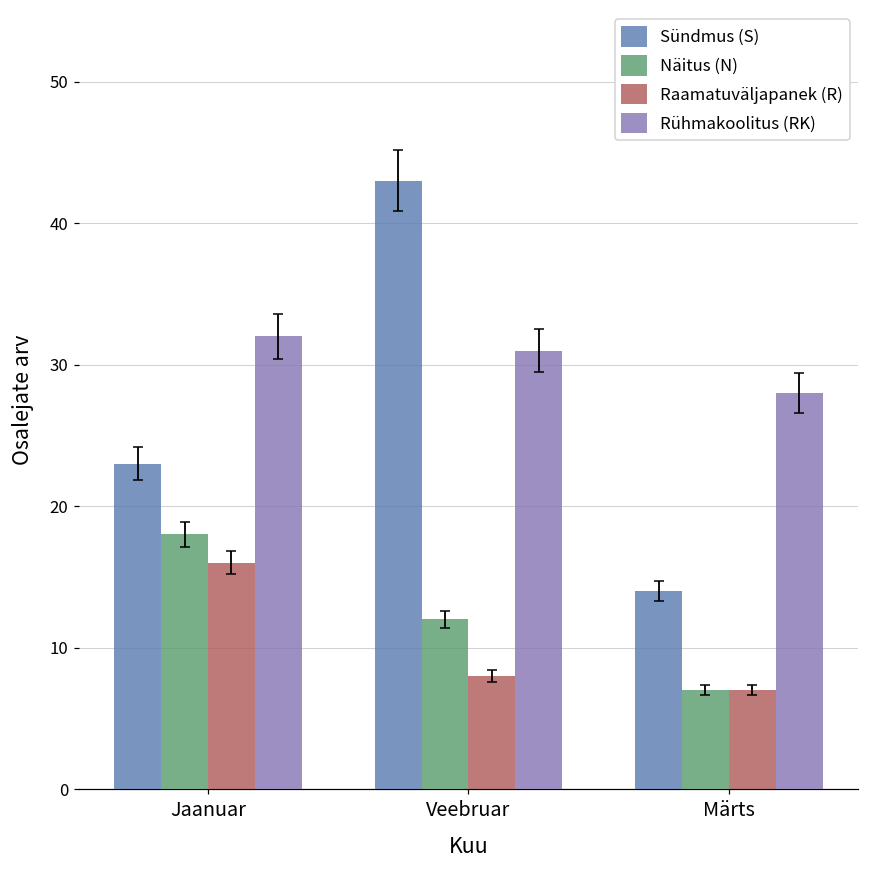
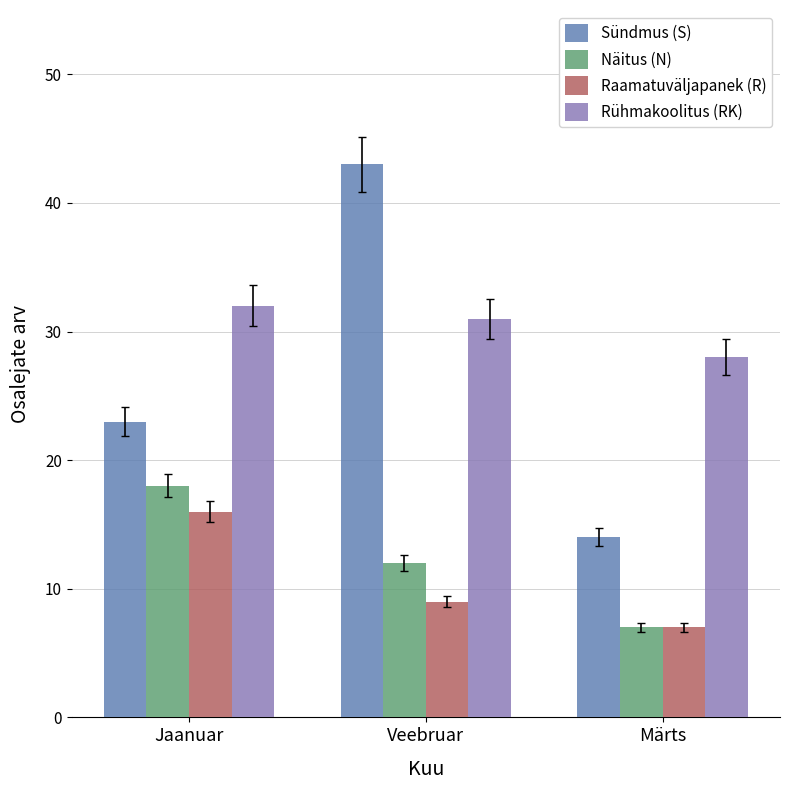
Raamatuväljapanek (R), Veebruar: 8 -> 9
